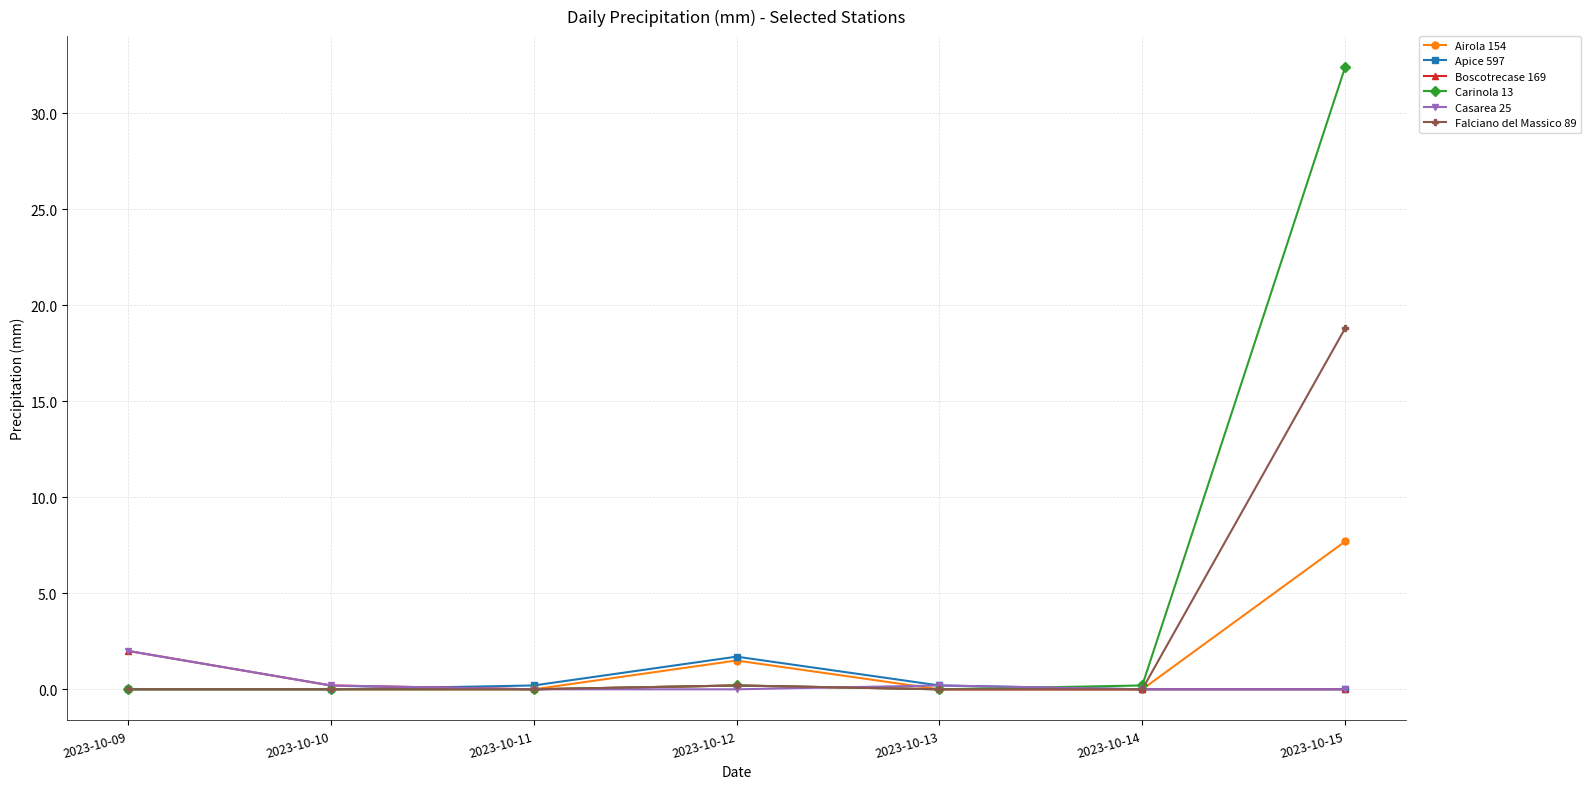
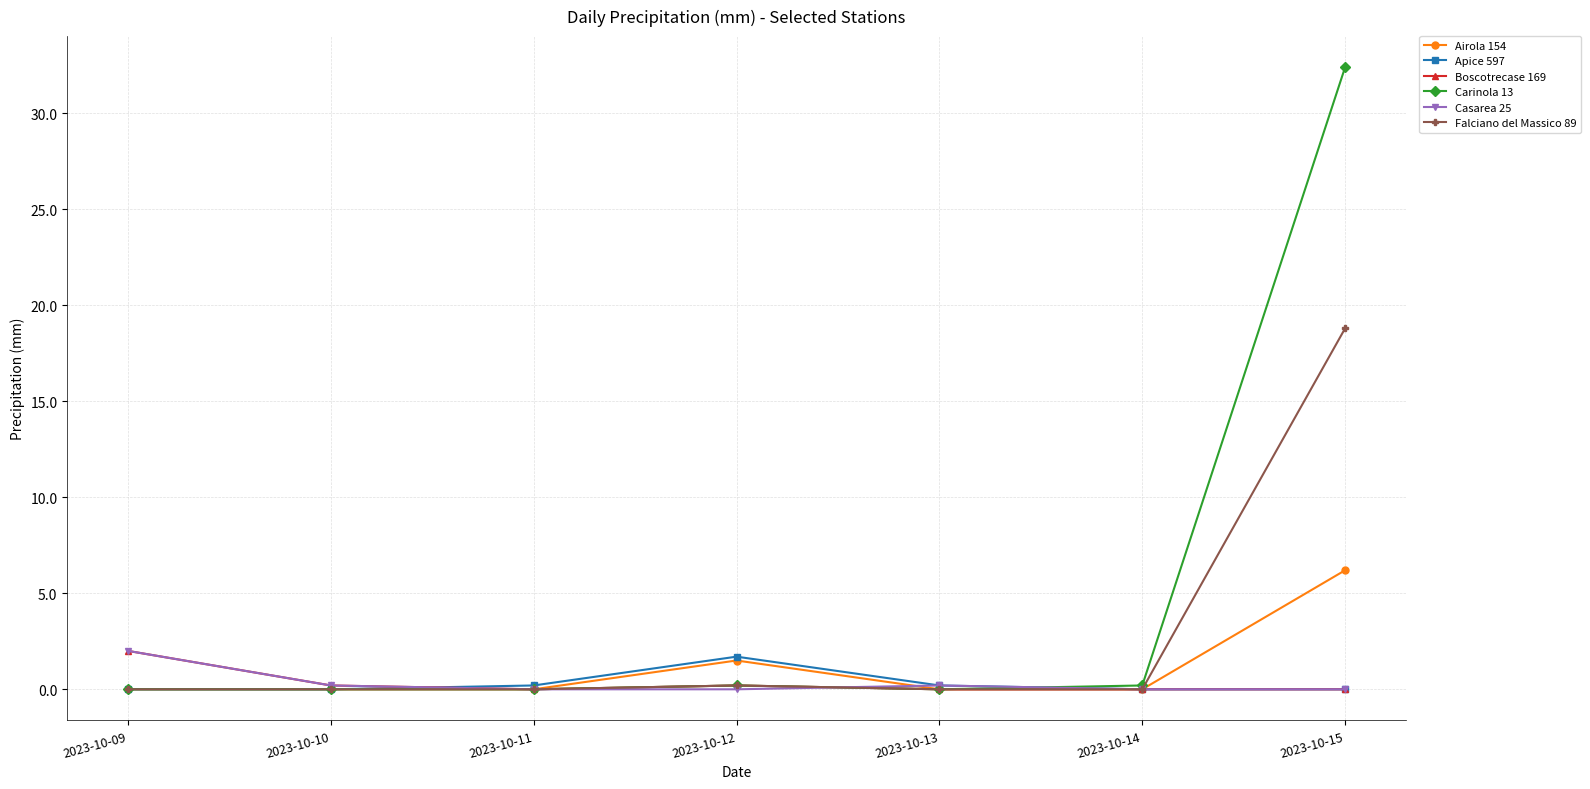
Airola 154, 2023-10-15: 7.7 -> 6.2
